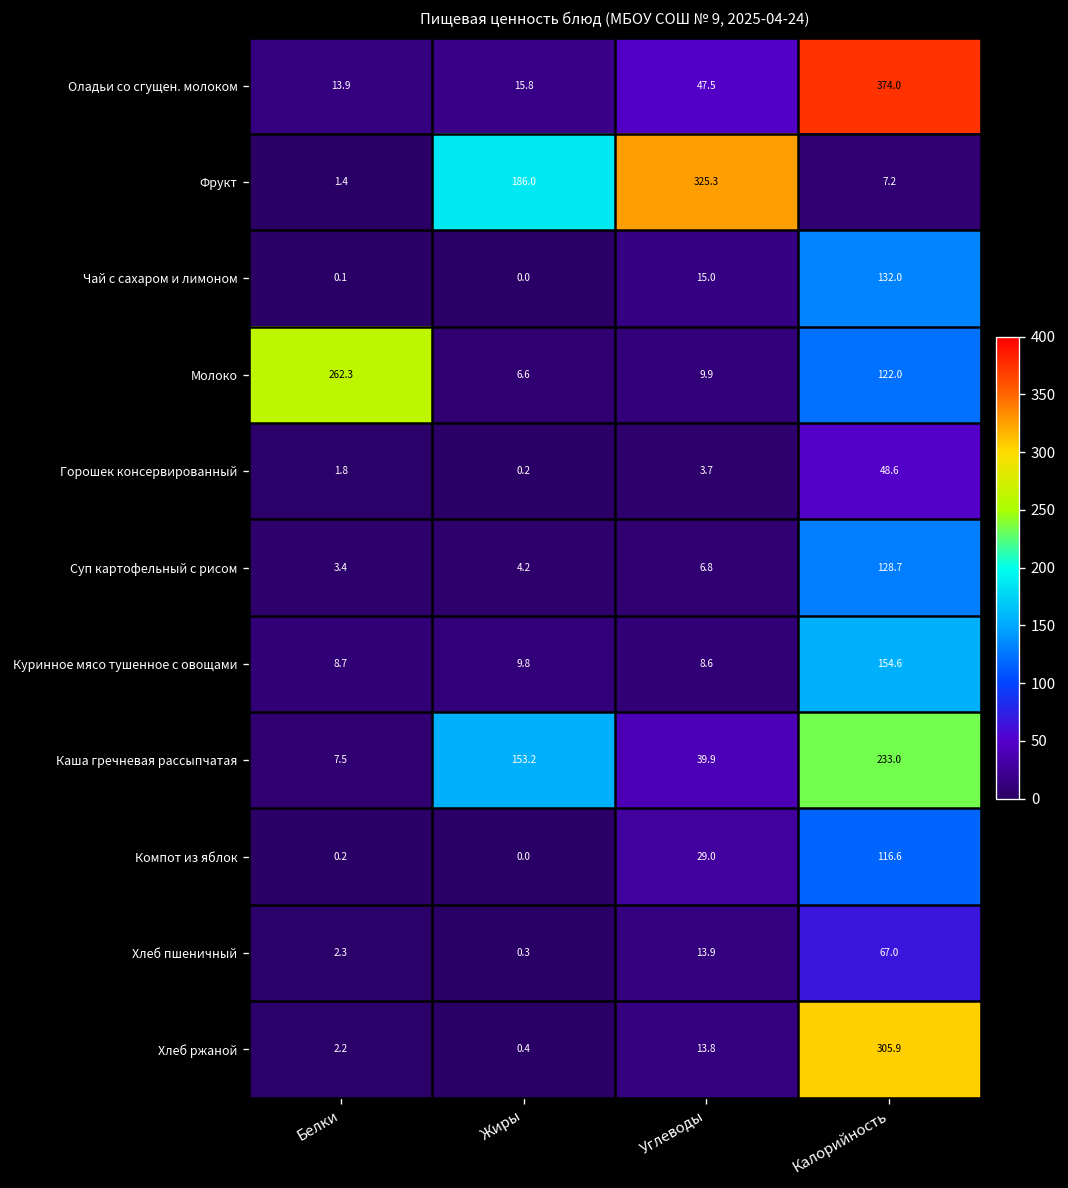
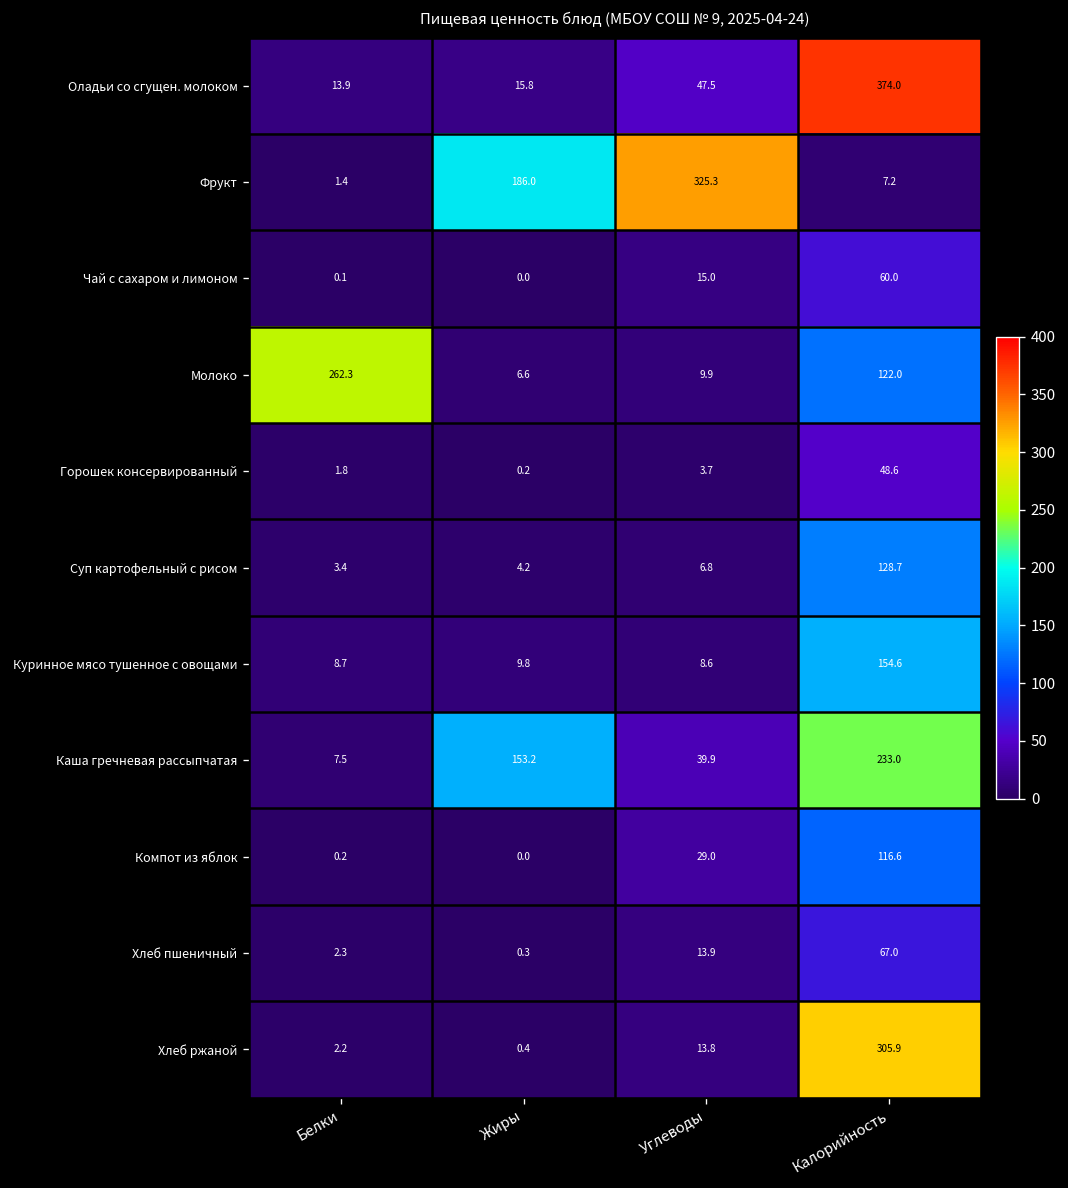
Чай с сахаром и лимоном, Калорийность: 132.0 -> 60.0
